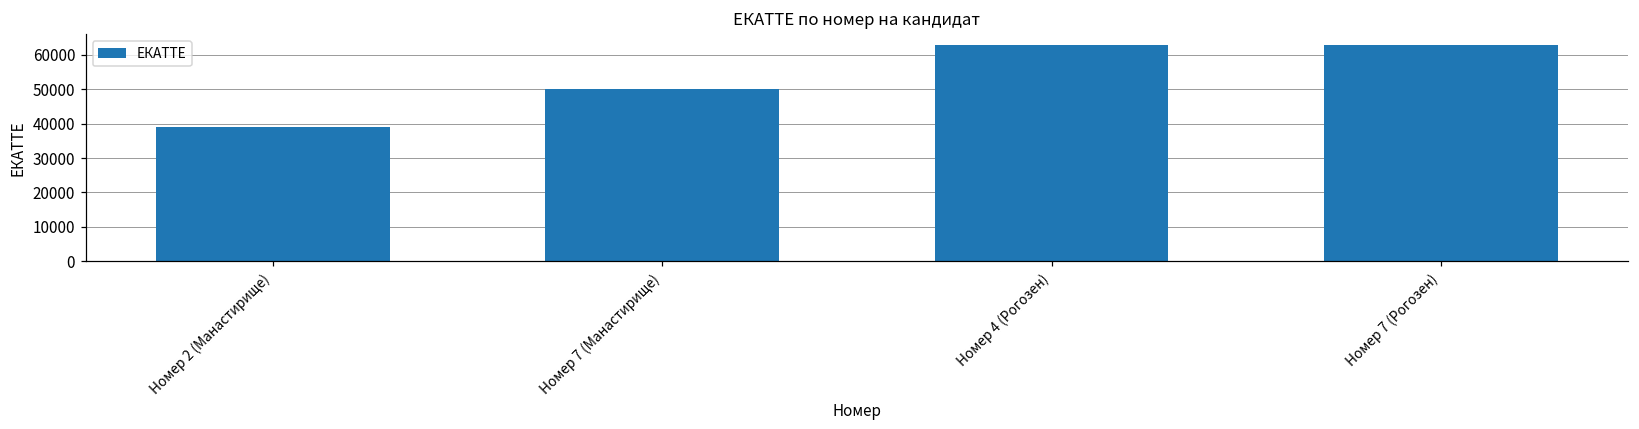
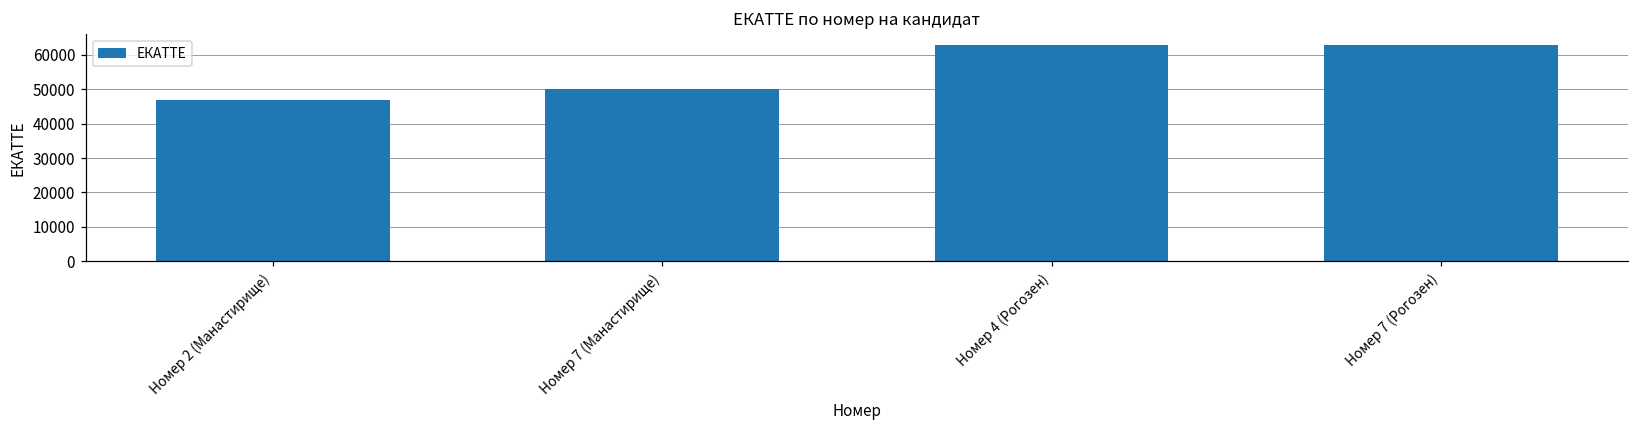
Номер 2 (Манастирище): 39000 -> 47000
